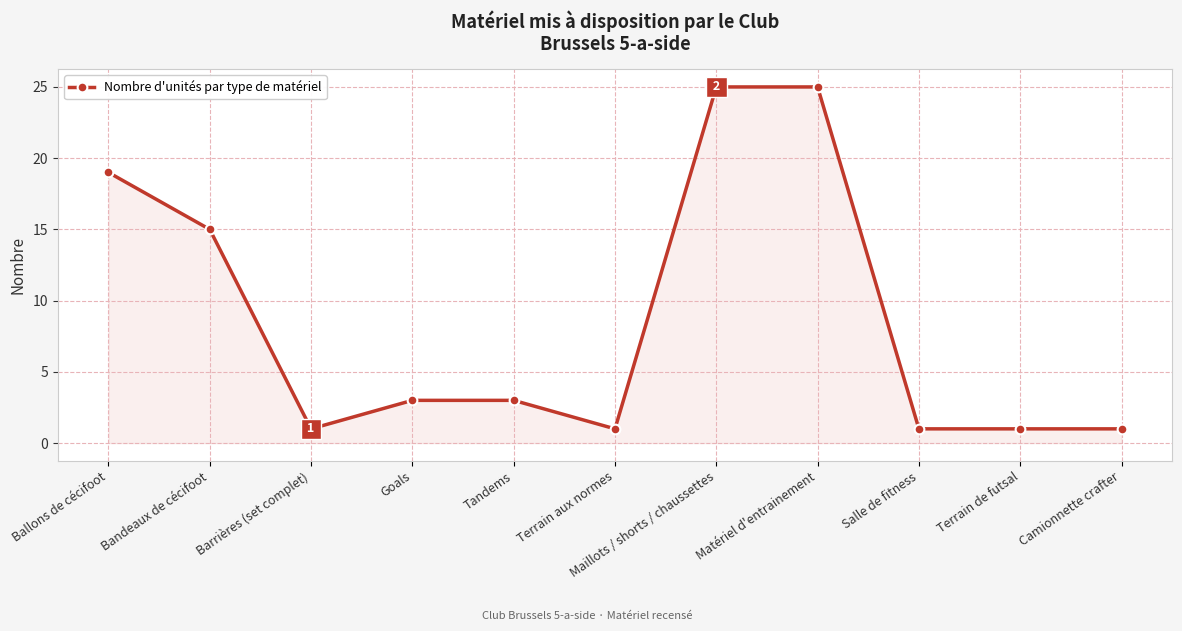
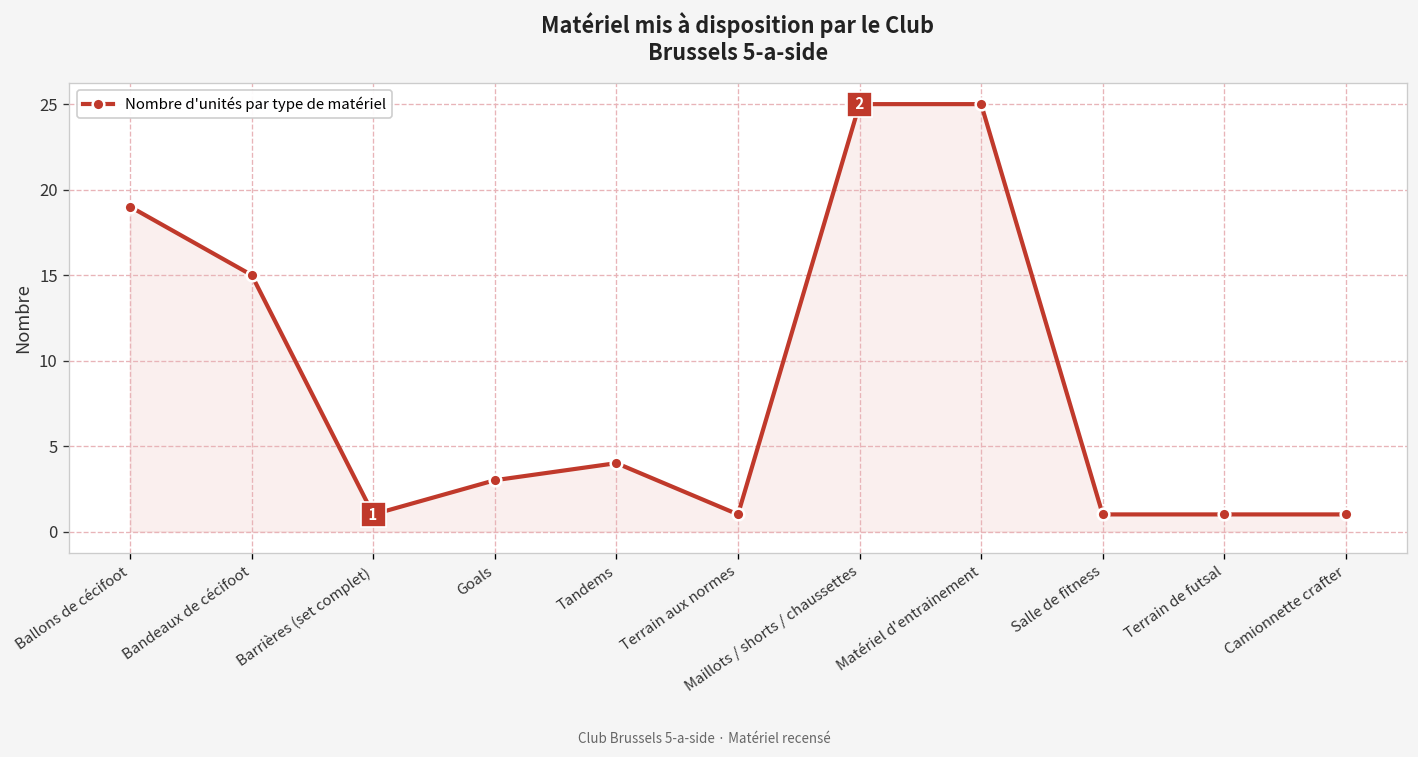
Tandems: 3 -> 4
